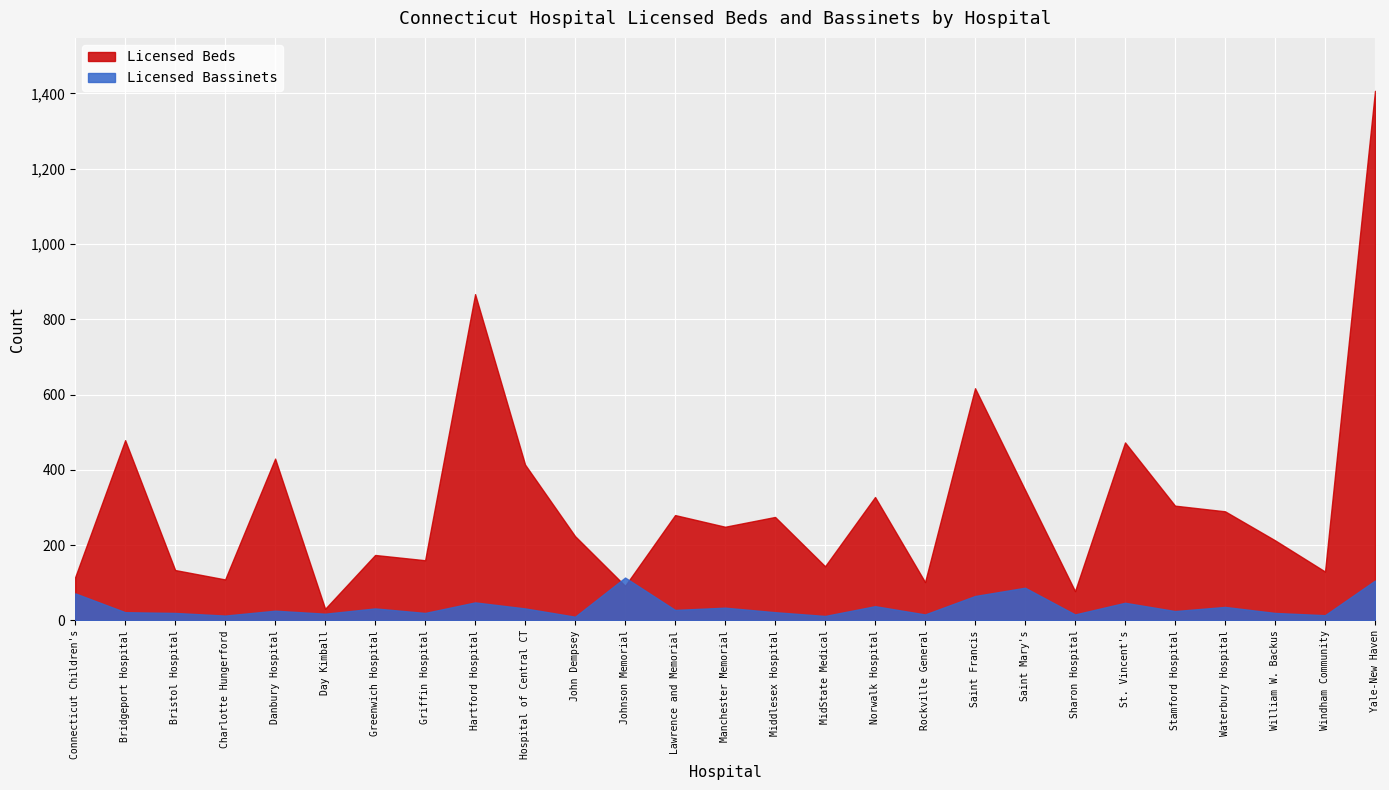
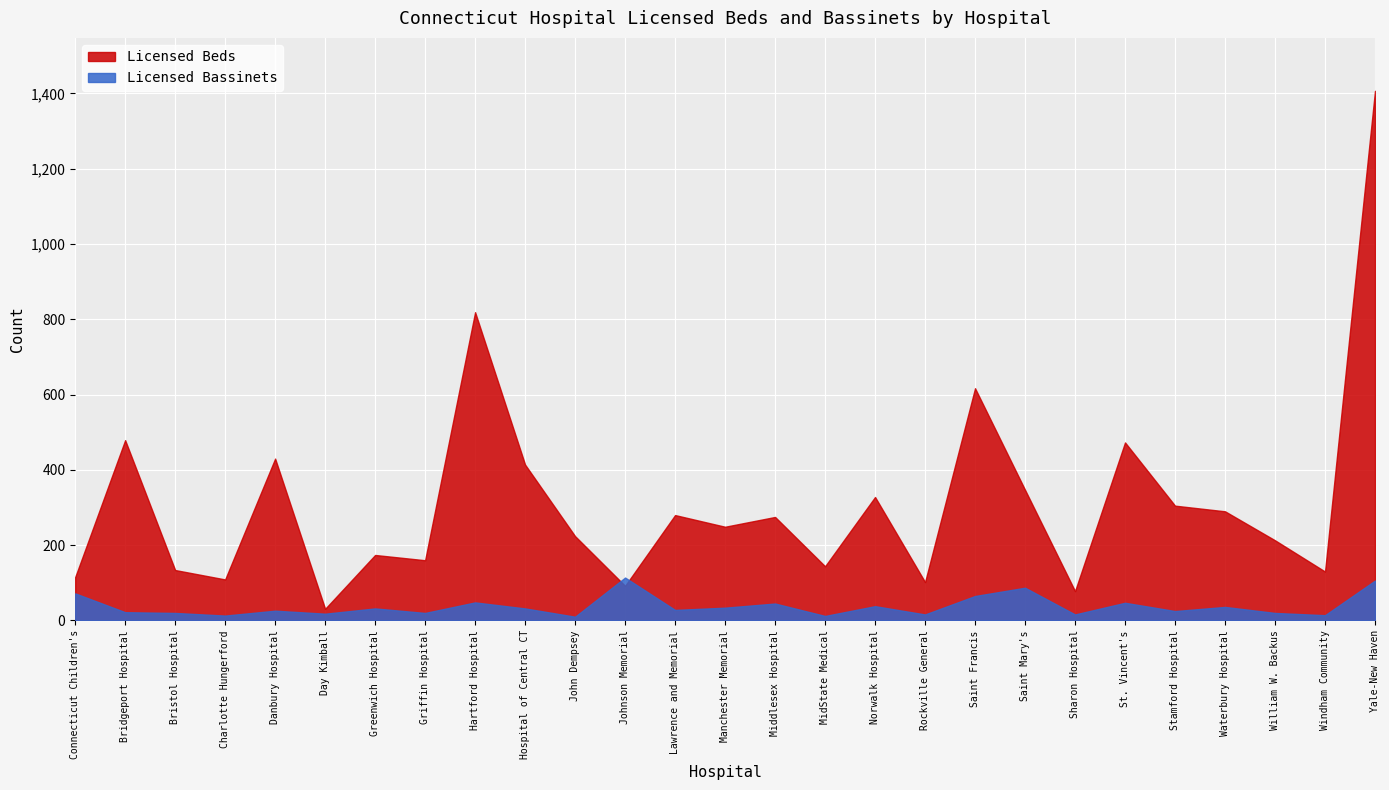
Licensed Beds, Hartford Hospital: 870 -> 820
Licensed Bassinets, Middlesex Hospital: 20 -> 50
